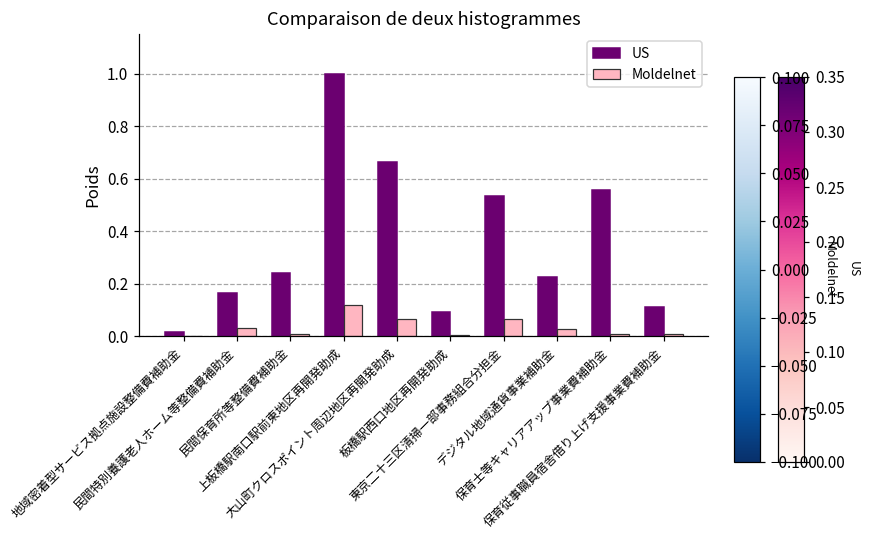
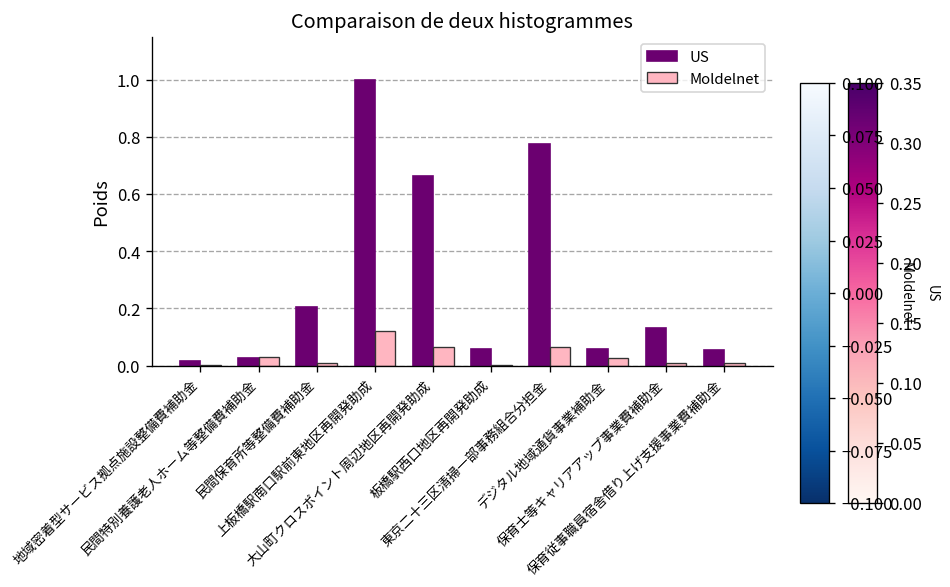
US, 民間特別養護老人ホーム等整備費補助金: 0.16 -> 0.02
US, 民間保育所等整備費補助金: 0.24 -> 0.20
US, 板橋駅西口地区再開発助成: 0.09 -> 0.06
US, 東京二十三区清掃一部事務組合分担金: 0.53 -> 0.78
US, デジタル地域通貨事業補助金: 0.23 -> 0.06
US, 保育士等キャリアアップ事業費補助金: 0.56 -> 0.13
US, 保育従事職員宿舎借り上げ支援事業費補助金: 0.11 -> 0.05
